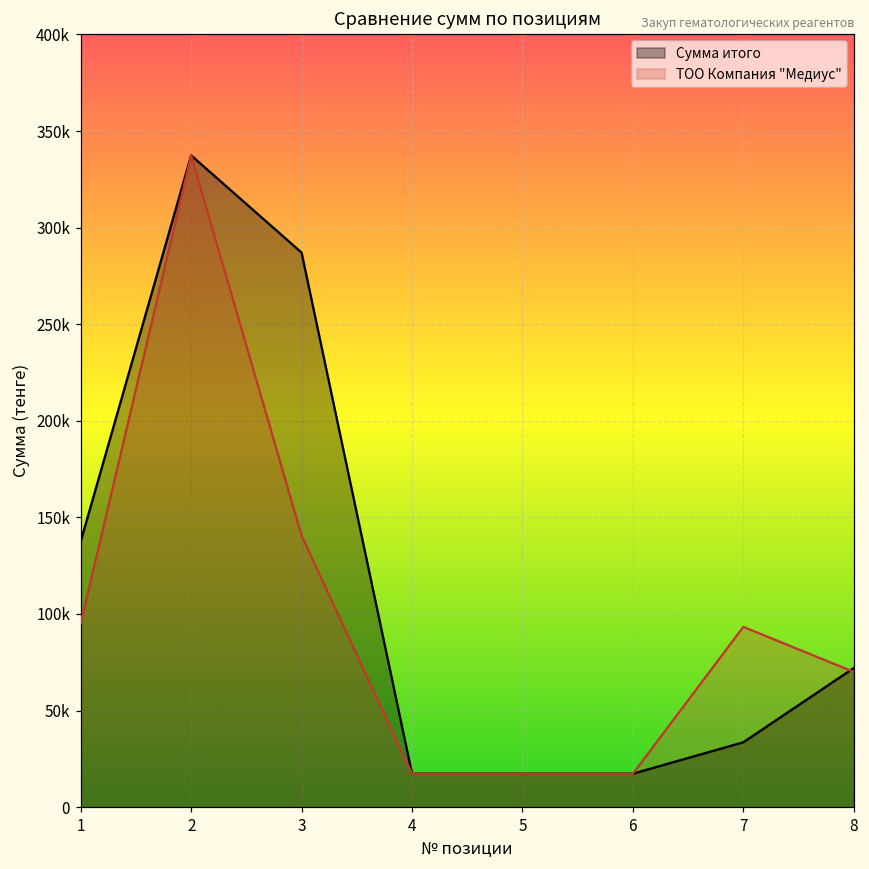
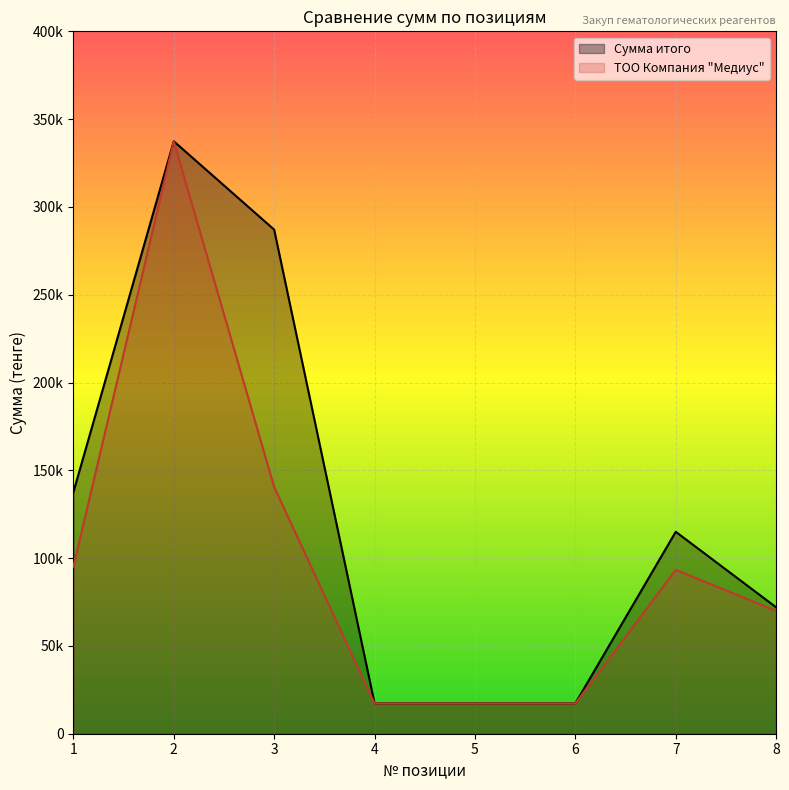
Сумма итого, 7: 34000 -> 115000
